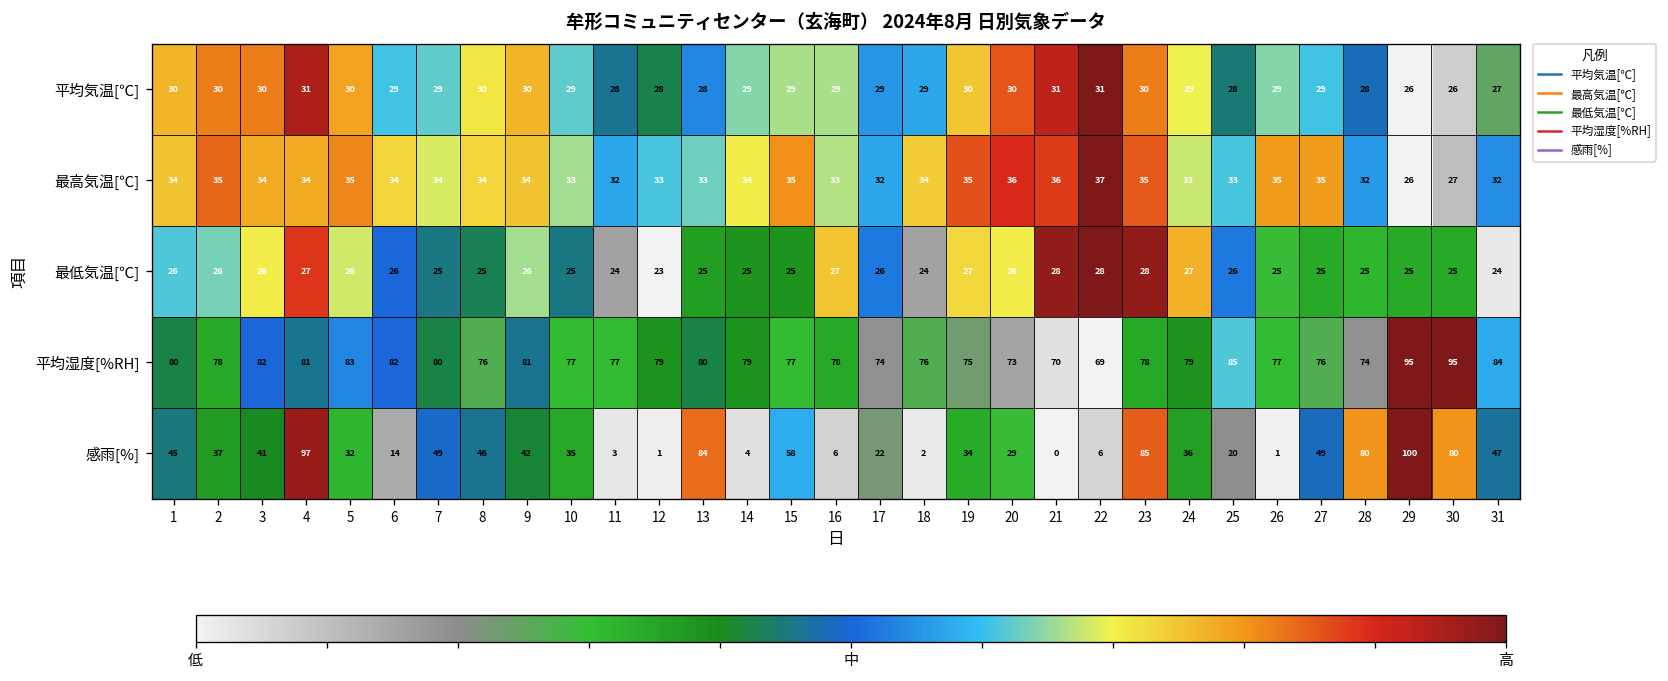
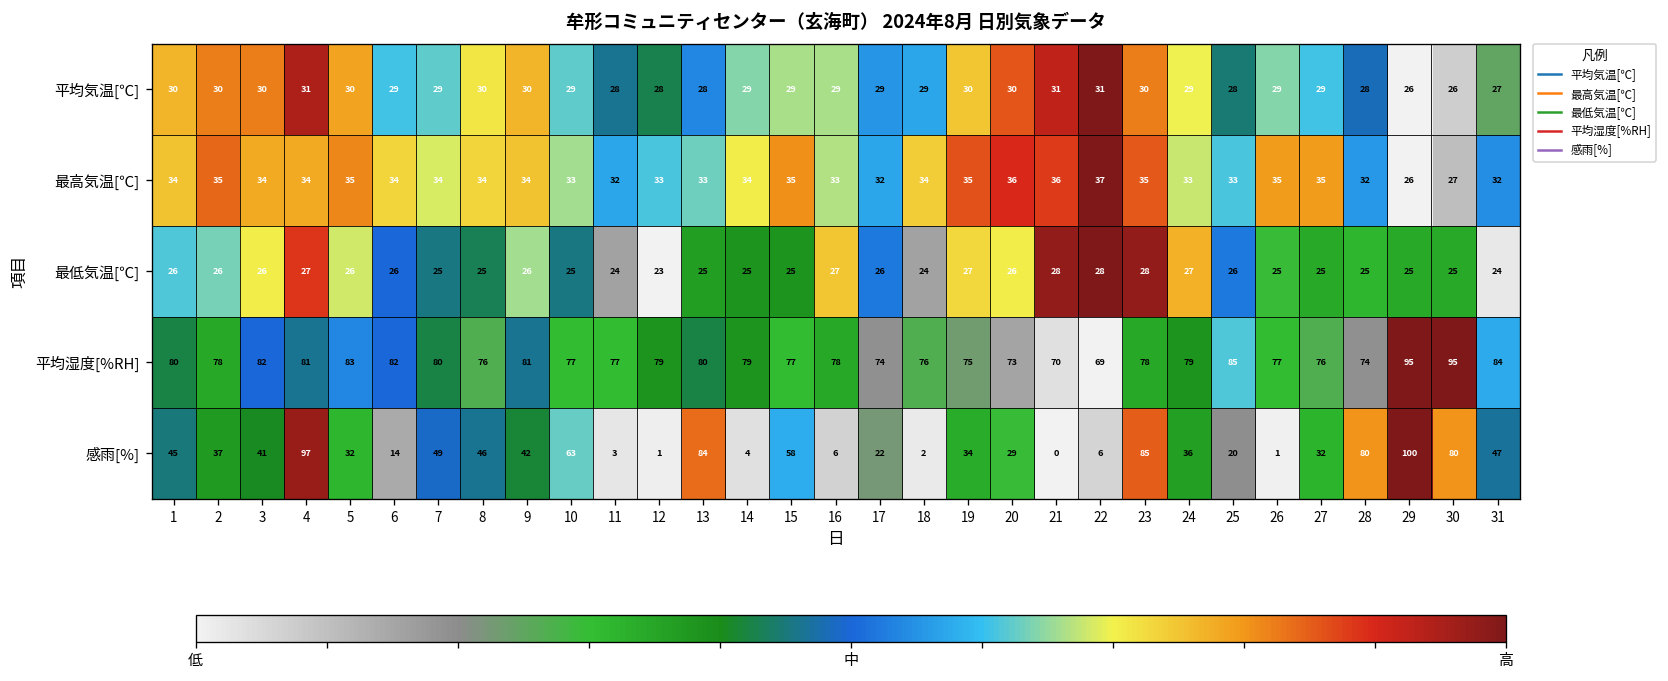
感雨[%], 10: 35 -> 63
感雨[%], 27: 49 -> 32
